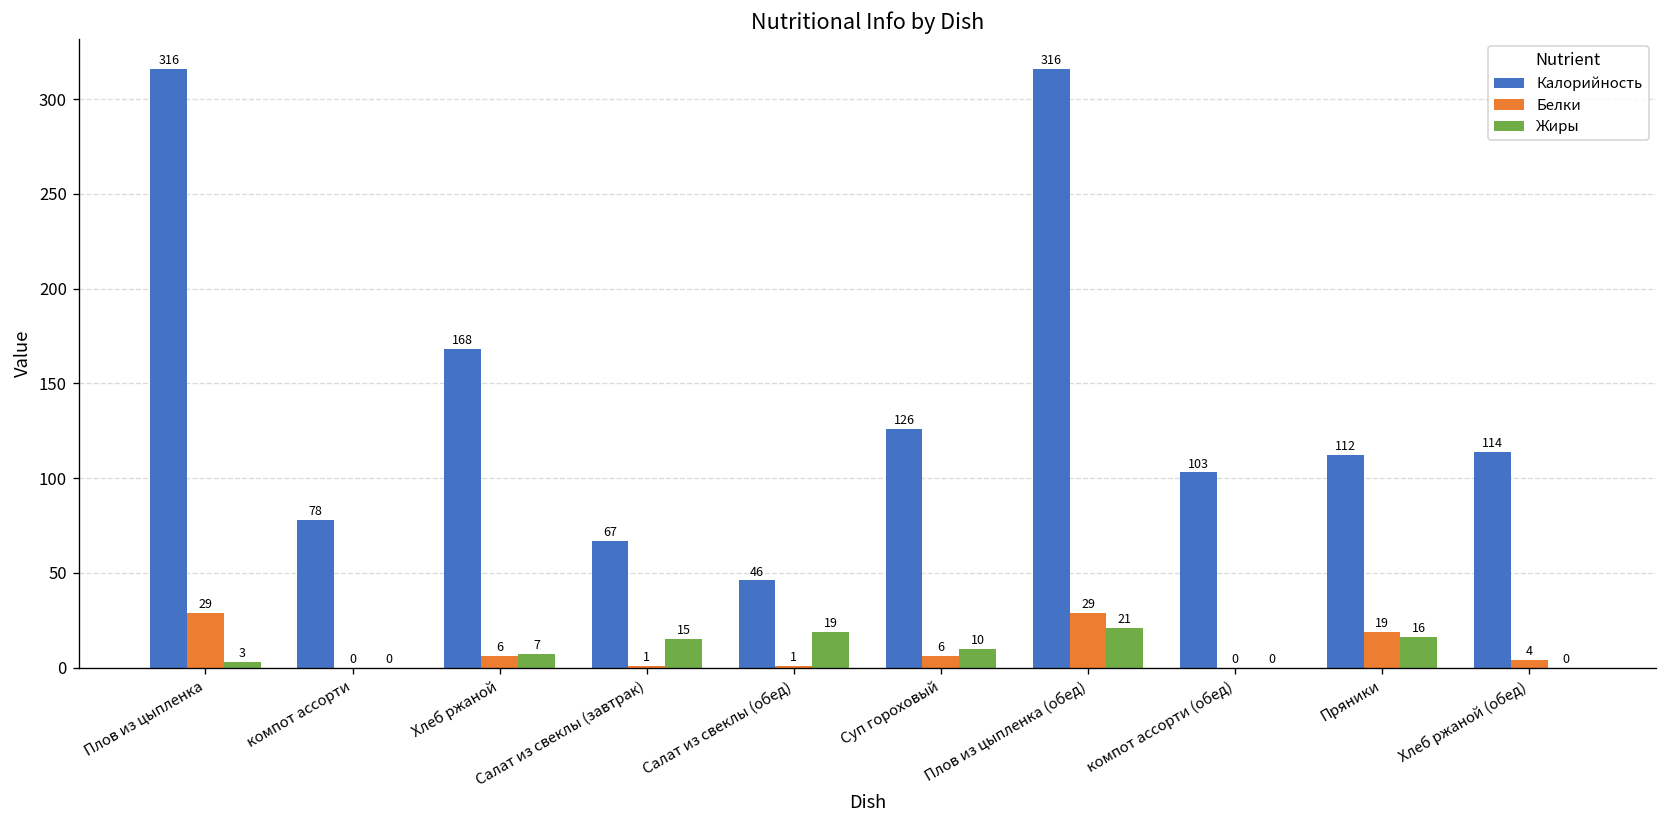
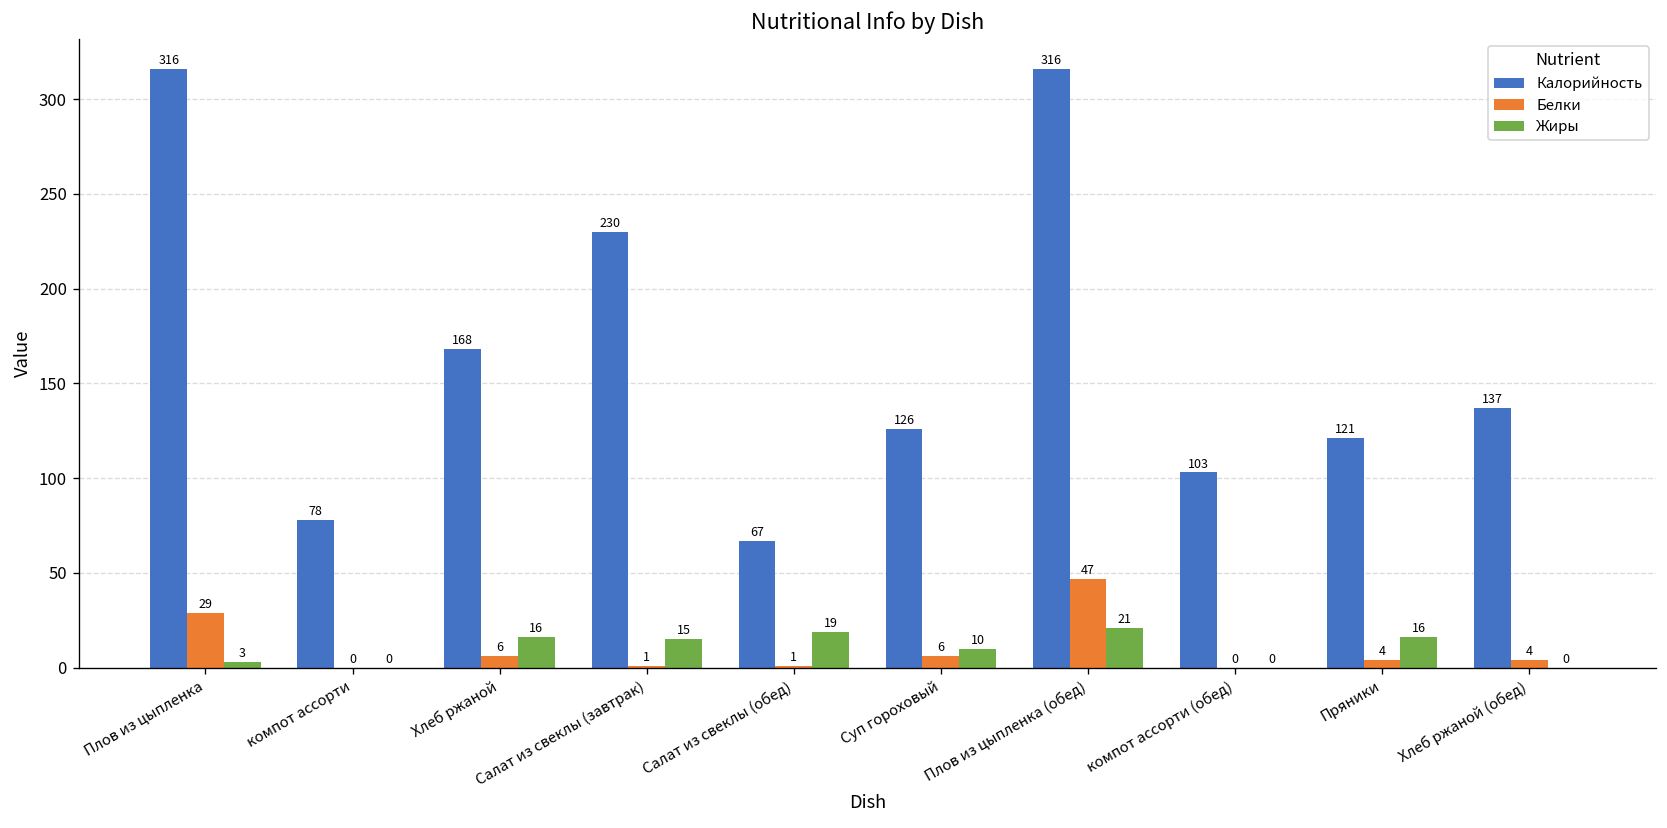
Жиры, Хлеб ржаной: 7 -> 16
Калорийность, Салат из свеклы (завтрак): 67 -> 230
Калорийность, Салат из свеклы (обед): 46 -> 67
Белки, Плов из цыпленка (обед): 29 -> 47
Калорийность, Пряники: 112 -> 121
Белки, Пряники: 19 -> 4
Калорийность, Хлеб ржаной (обед): 114 -> 137
